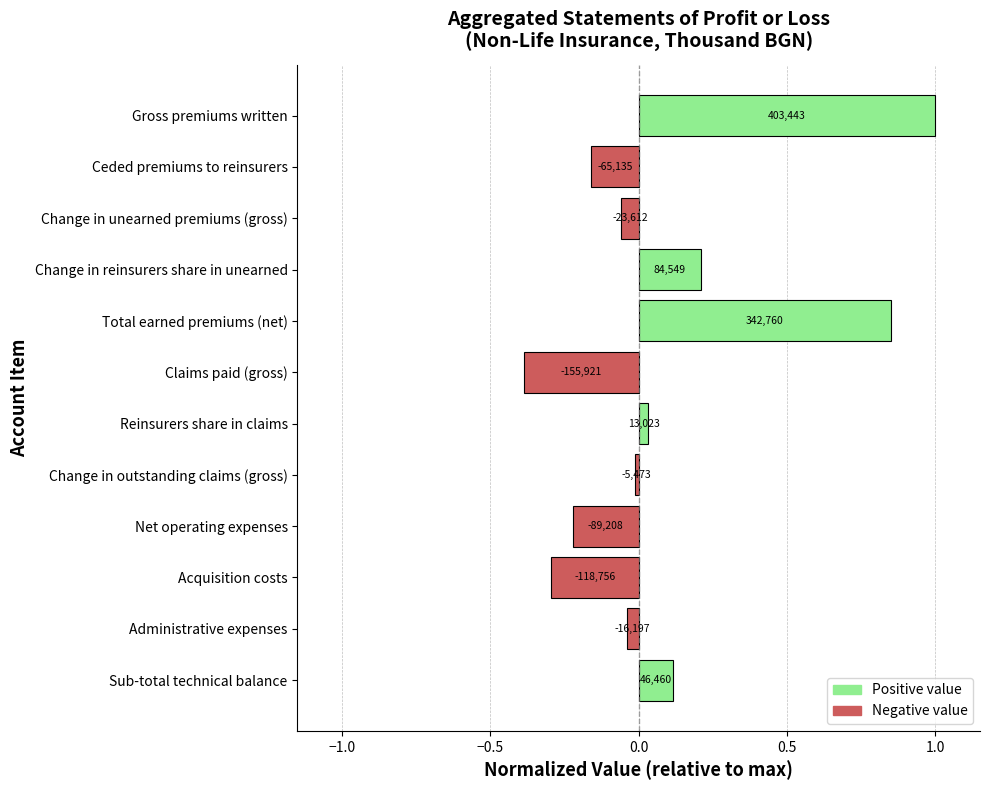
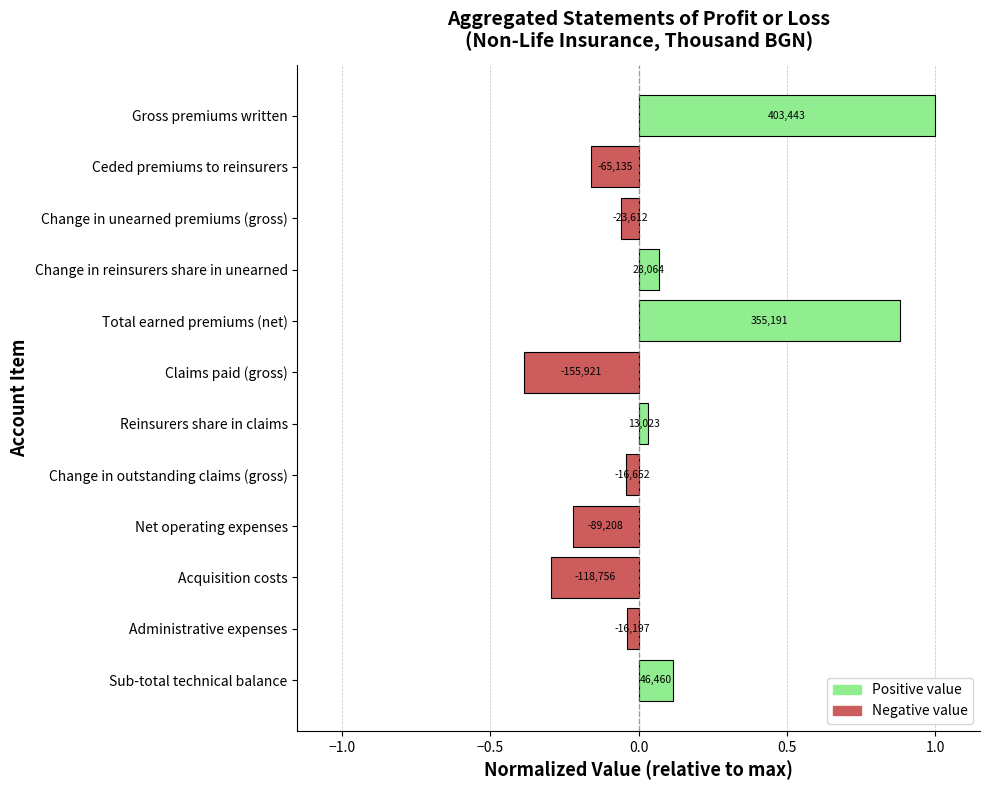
Change in reinsurers share in unearned: 84,549 -> 28,064
Total earned premiums (net): 342,760 -> 355,191
Change in outstanding claims (gross): -5,473 -> -16,652
